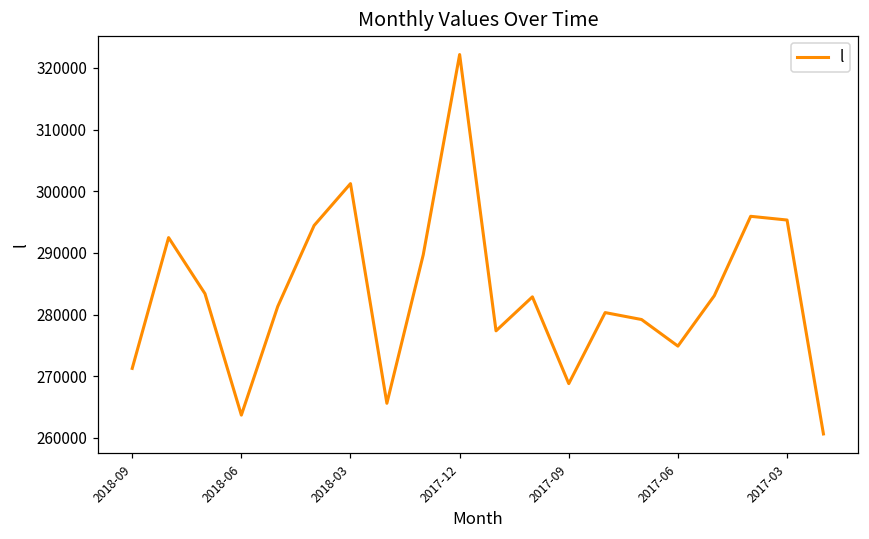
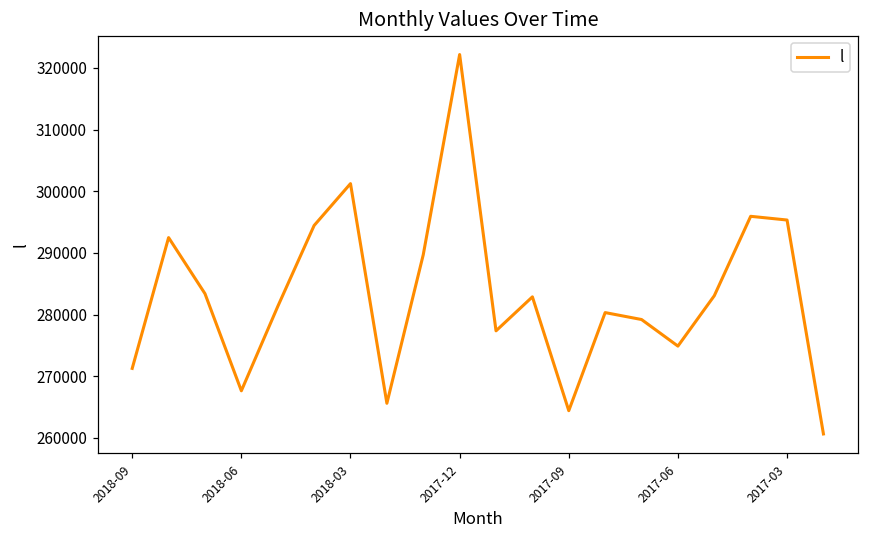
2018-06: 264000 -> 268000
2017-09: 269000 -> 264000
